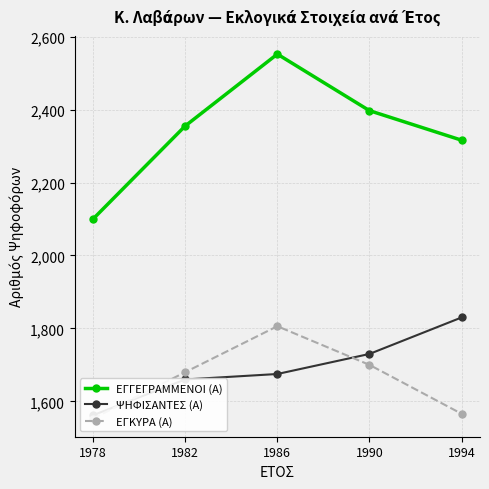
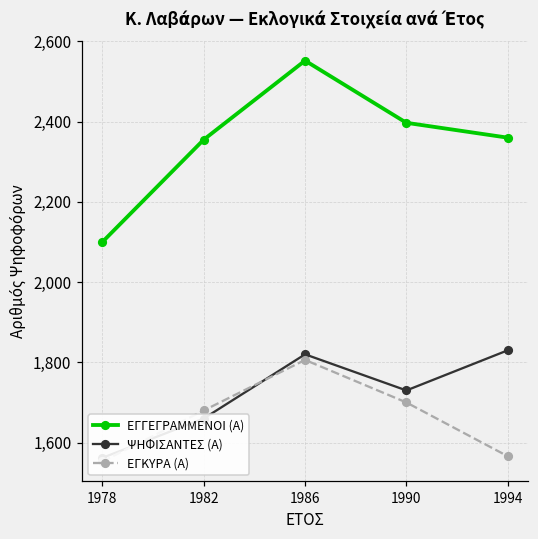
ΨΗΦΙΣΑΝΤΕΣ (Α), 1986: 1,680 -> 1,820
ΕΓΓΕΓΡΑΜΜΕΝΟΙ (Α), 1994: 2,320 -> 2,360
